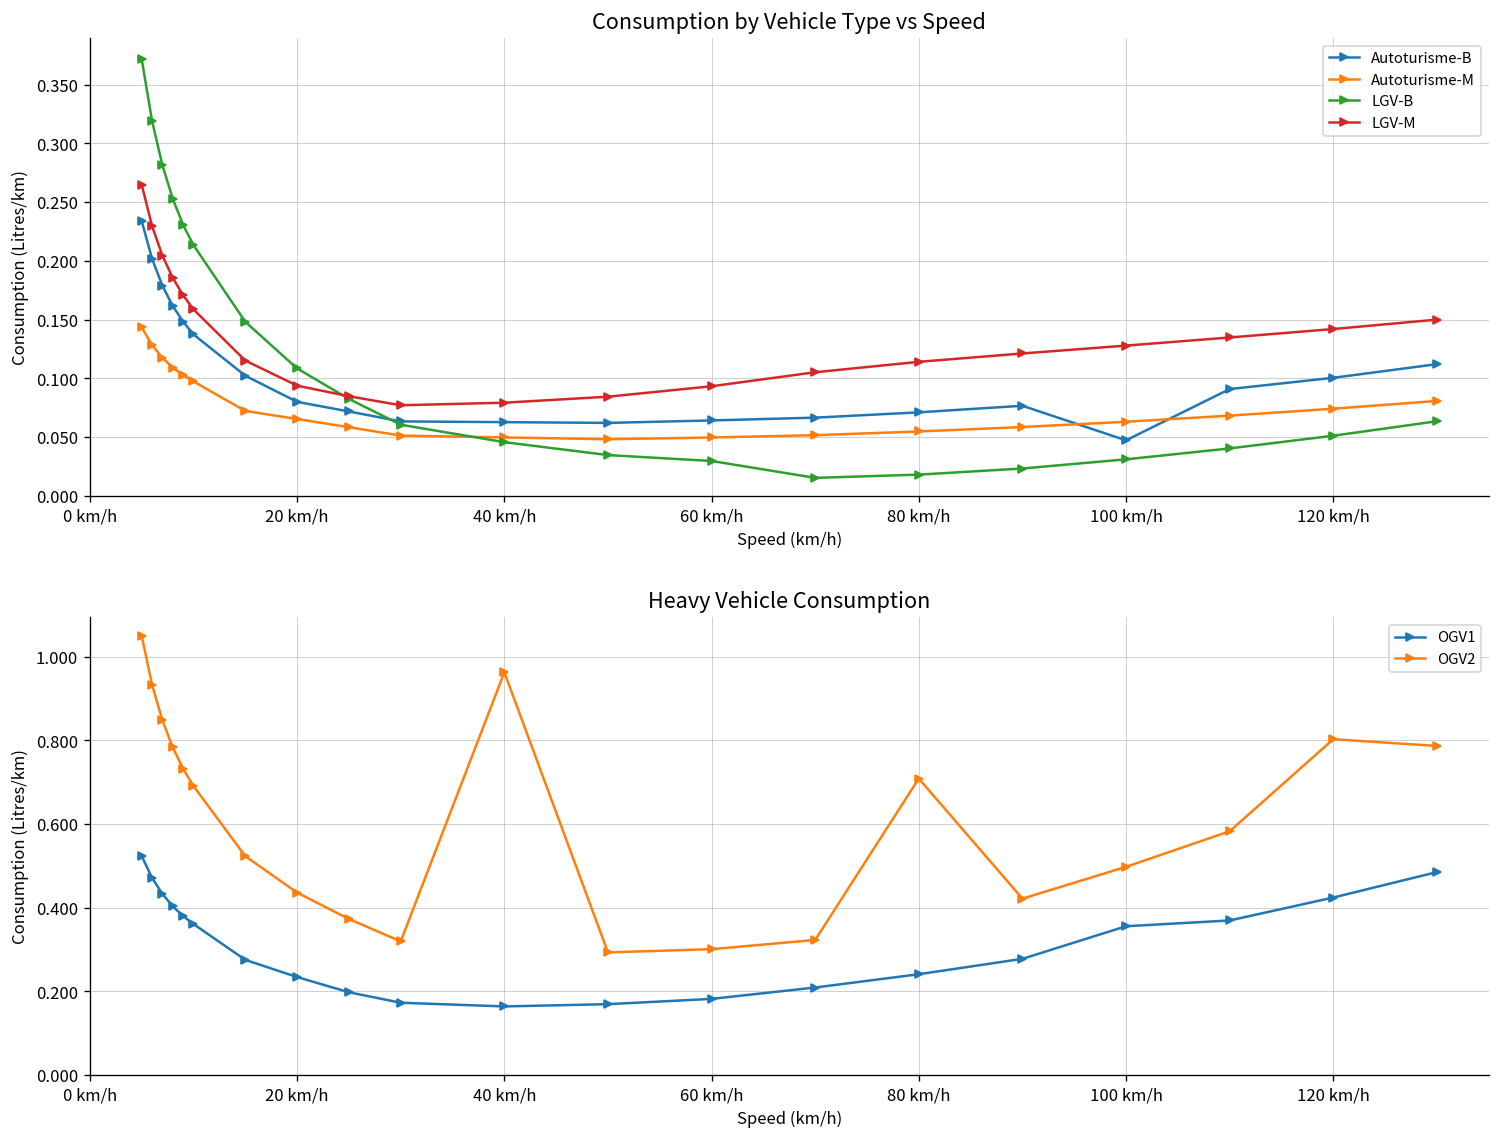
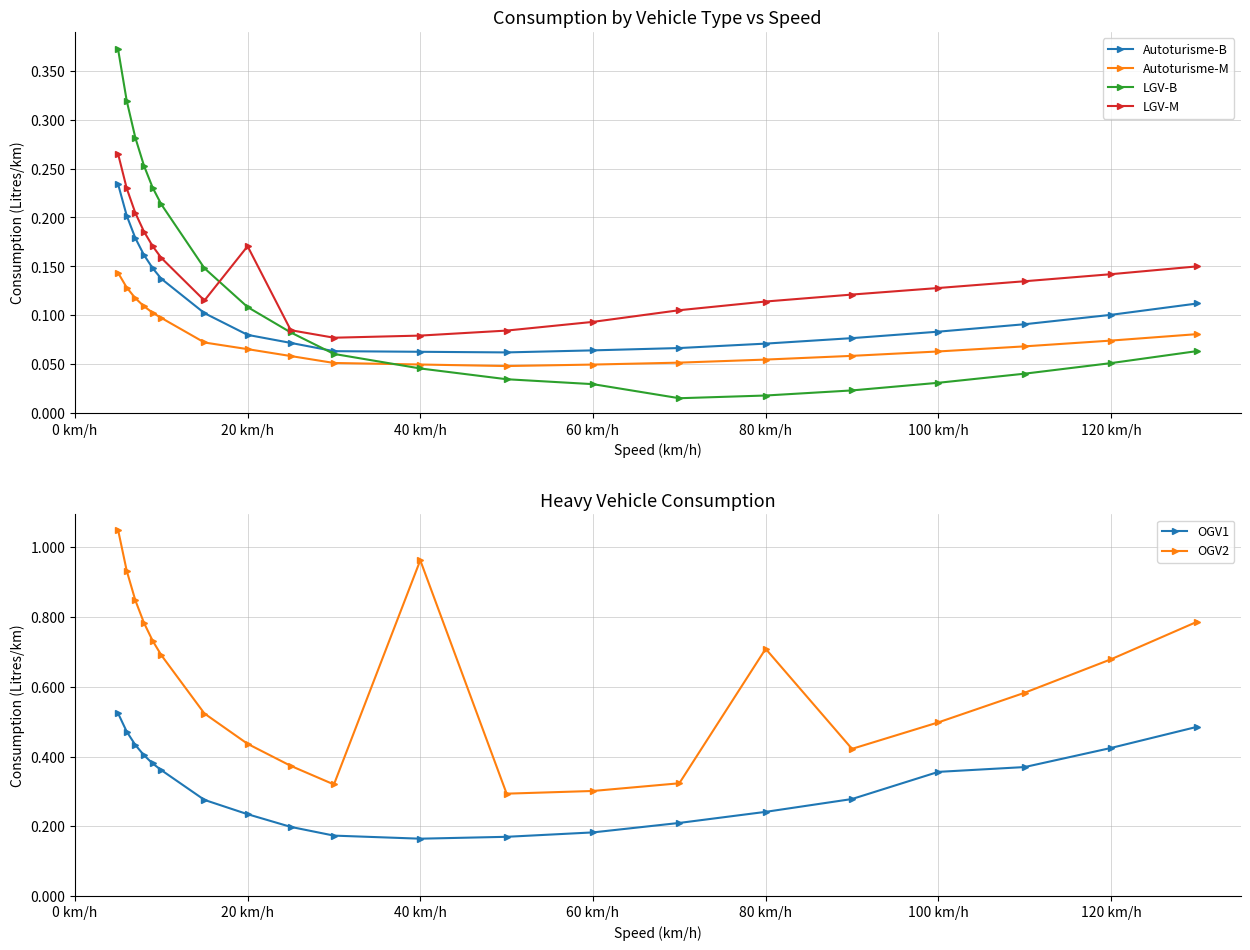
Consumption by Vehicle Type vs Speed, LGV-M, 20 km/h: 0.09 -> 0.17
Consumption by Vehicle Type vs Speed, Autoturisme-B, 100 km/h: 0.05 -> 0.08
Heavy Vehicle Consumption, OGV2, 120 km/h: 0.80 -> 0.68
